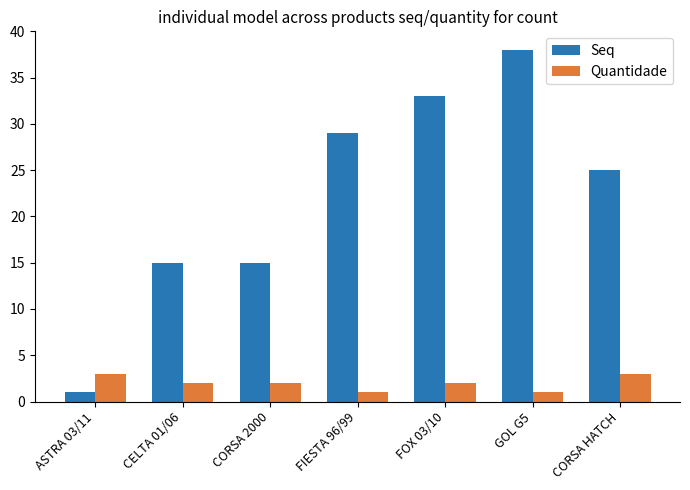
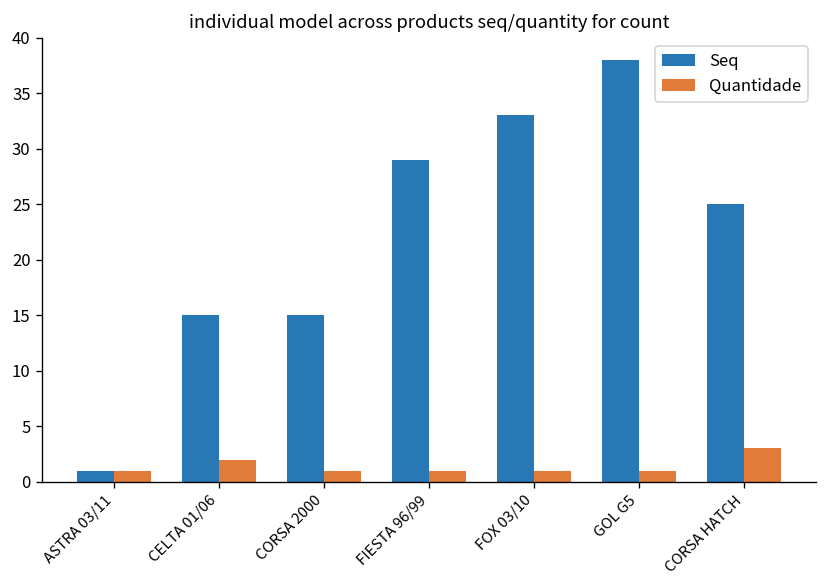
Quantidade, ASTRA 03/11: 3 -> 1
Quantidade, CORSA 2000: 2 -> 1
Quantidade, FOX 03/10: 2 -> 1
